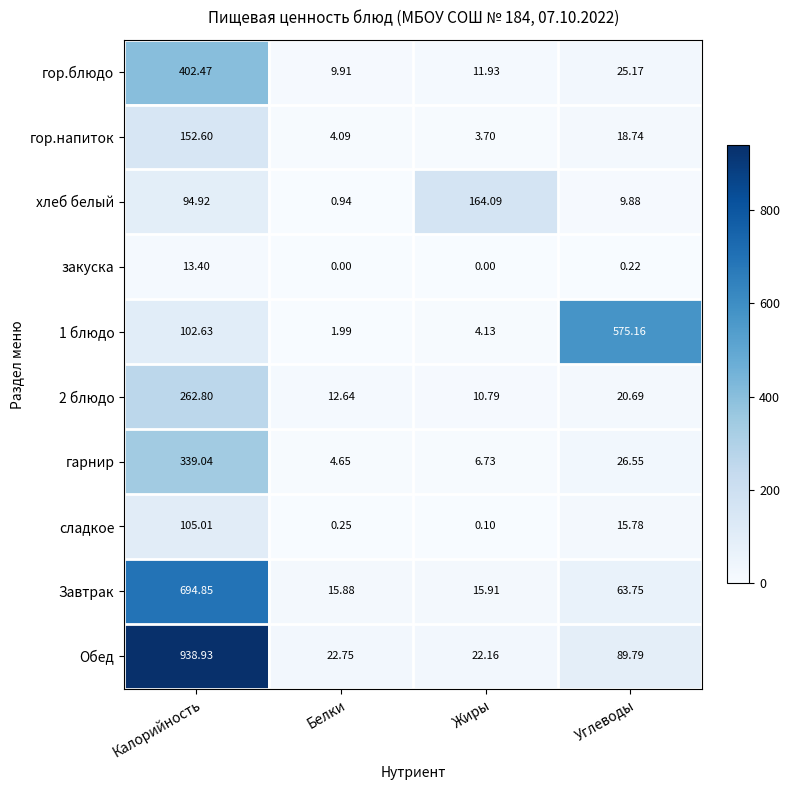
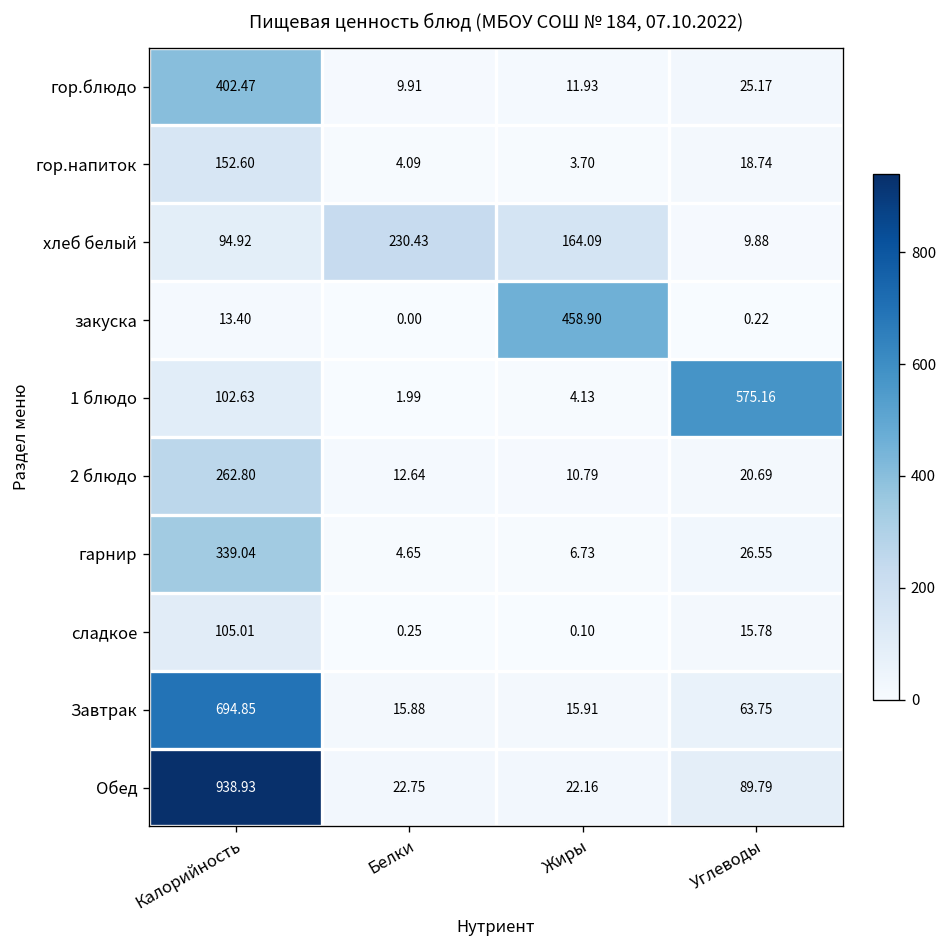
хлеб белый, Белки: 0.94 -> 230.43
закуска, Жиры: 0.00 -> 458.90
